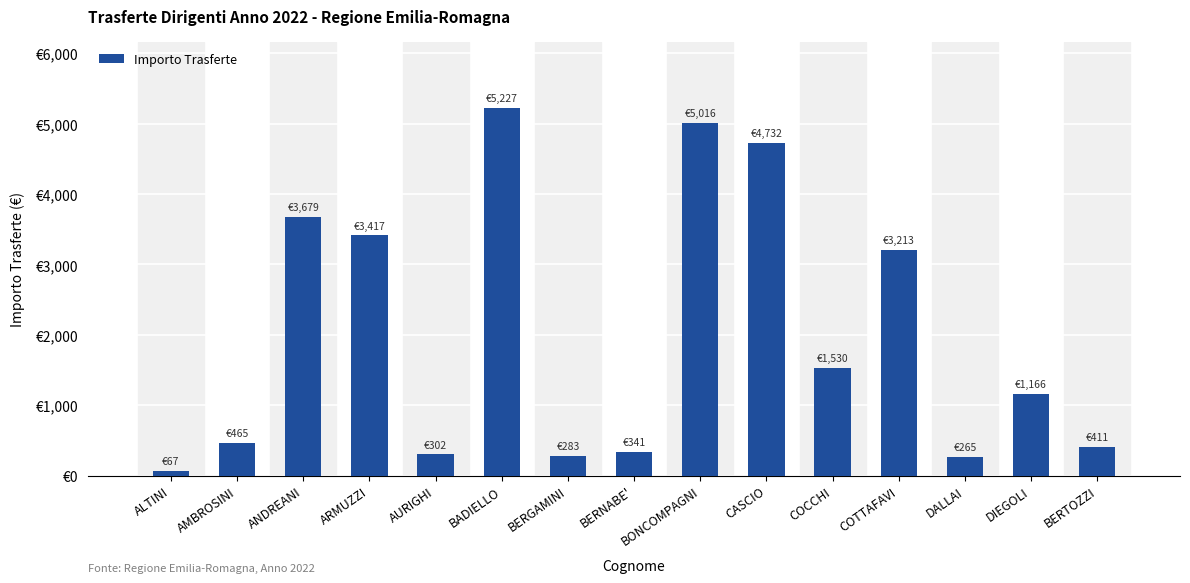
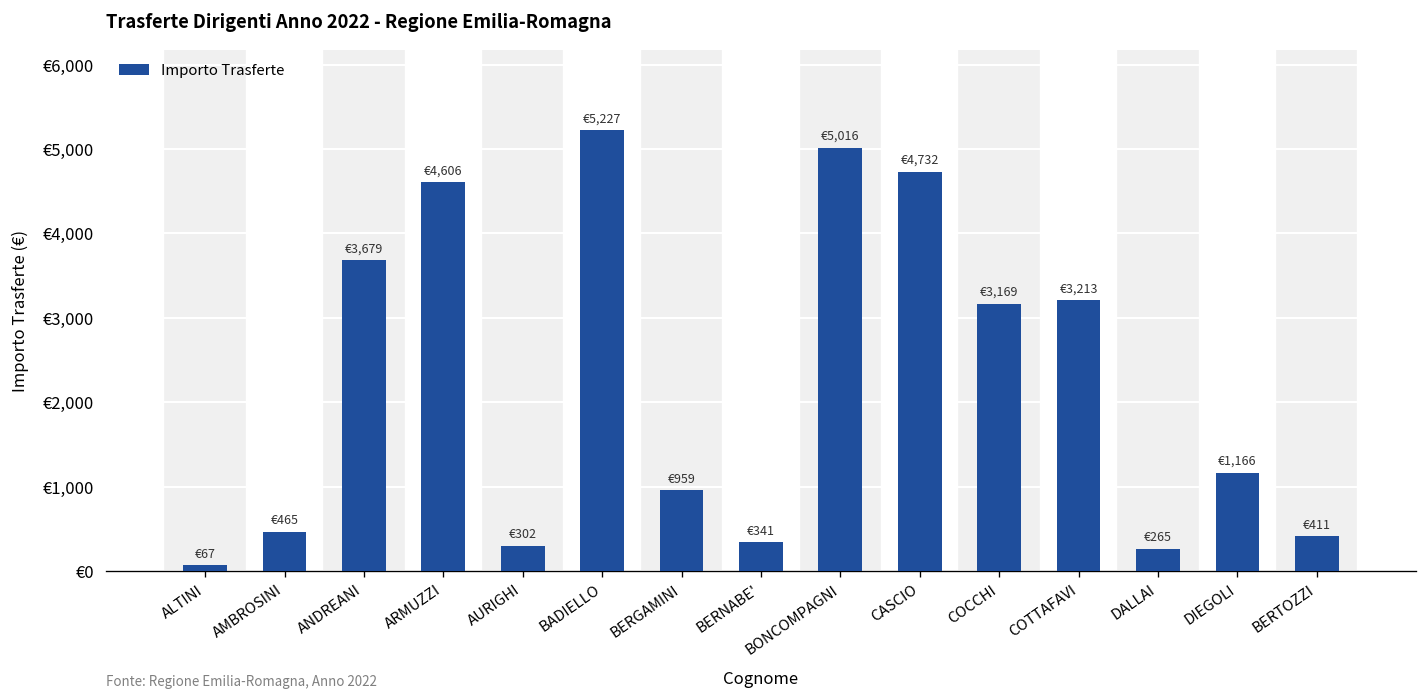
ARMUZZI: €3,417 -> €4,606
BERGAMINI: €283 -> €959
COCCHI: €1,530 -> €3,169
